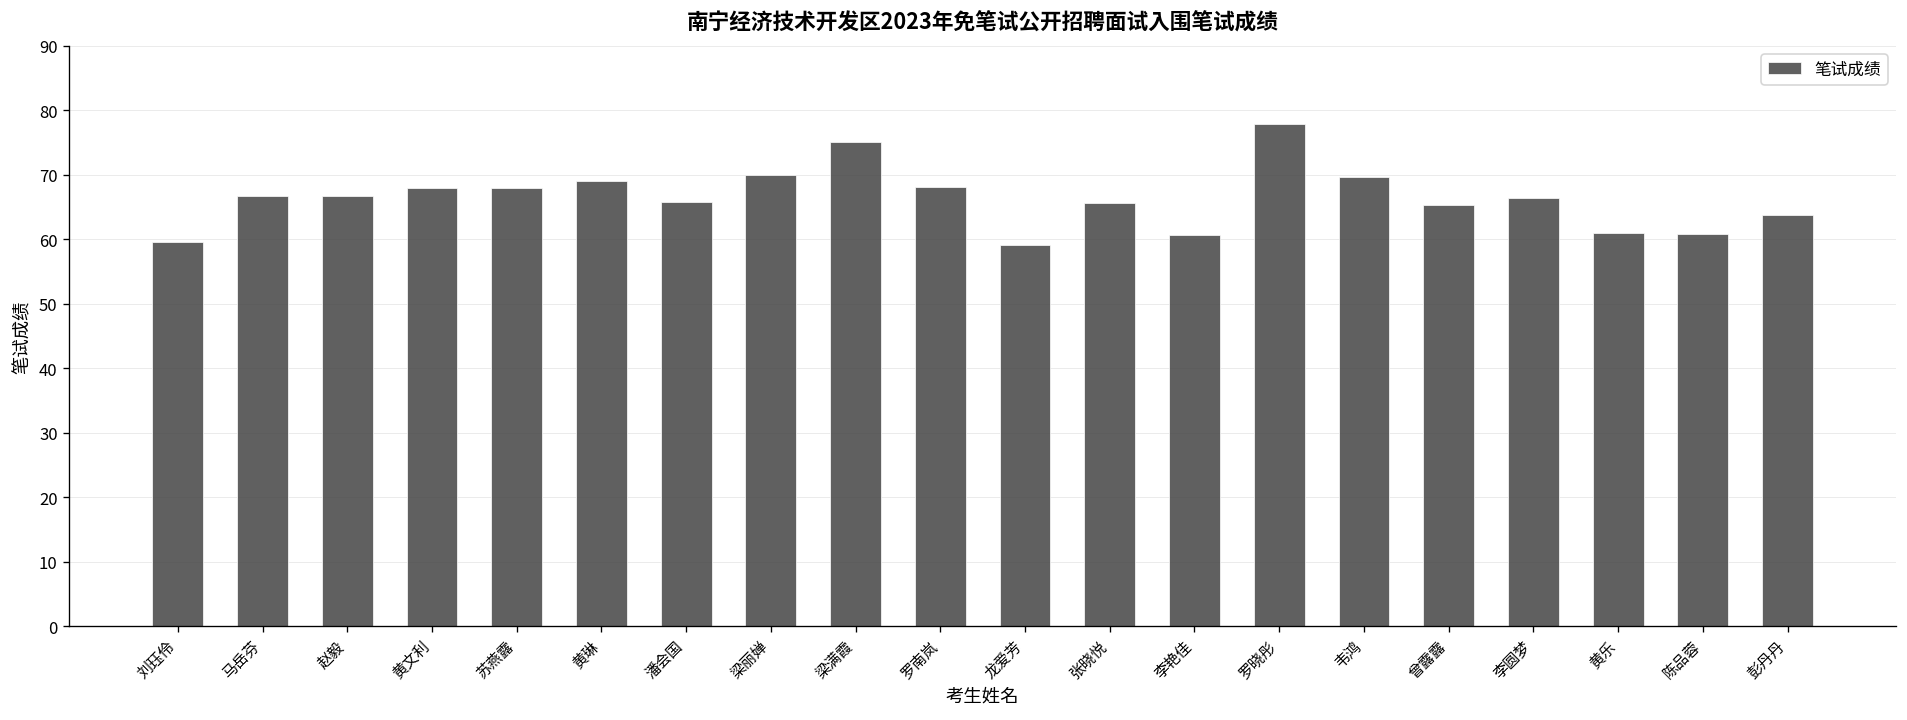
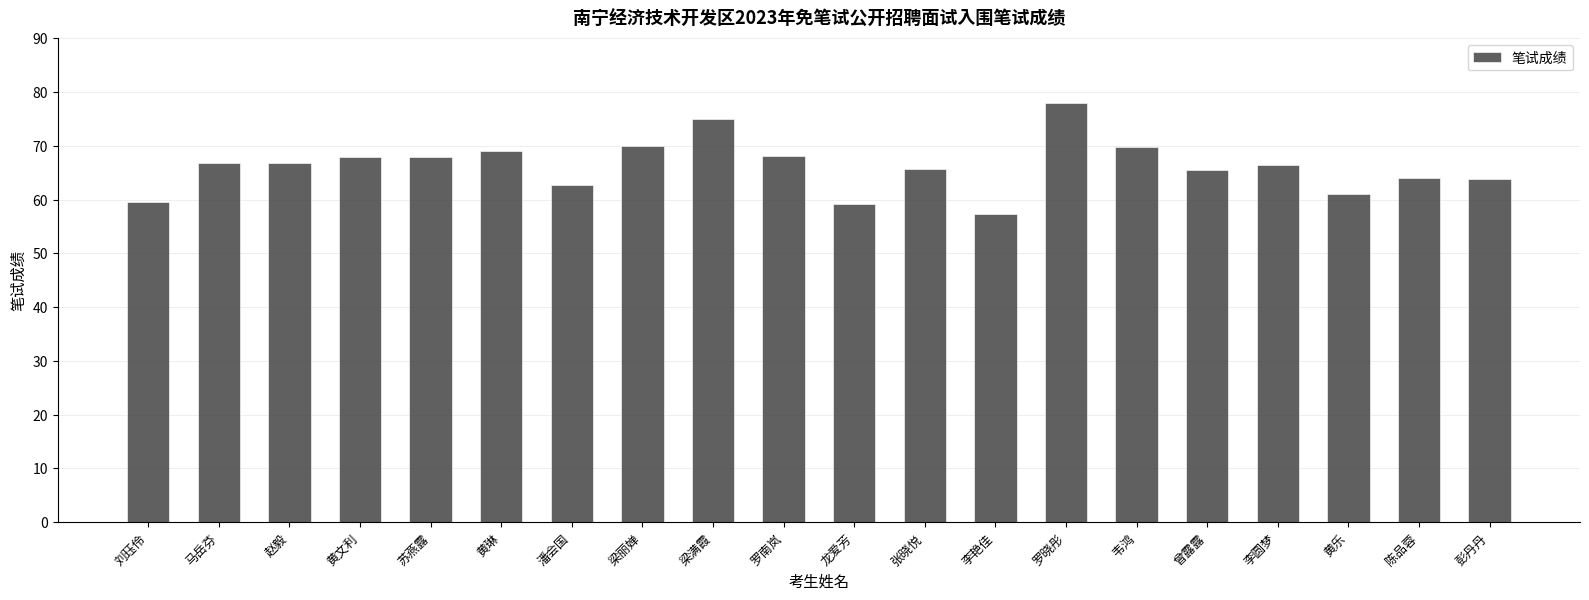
潘会国: 66 -> 63
李艳佳: 61 -> 57
陈品蓉: 61 -> 64
